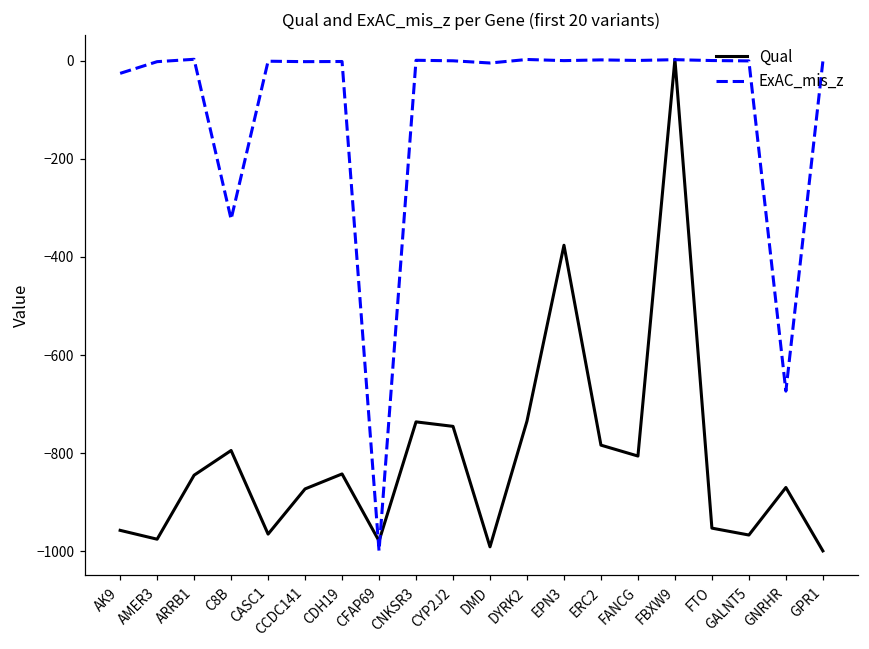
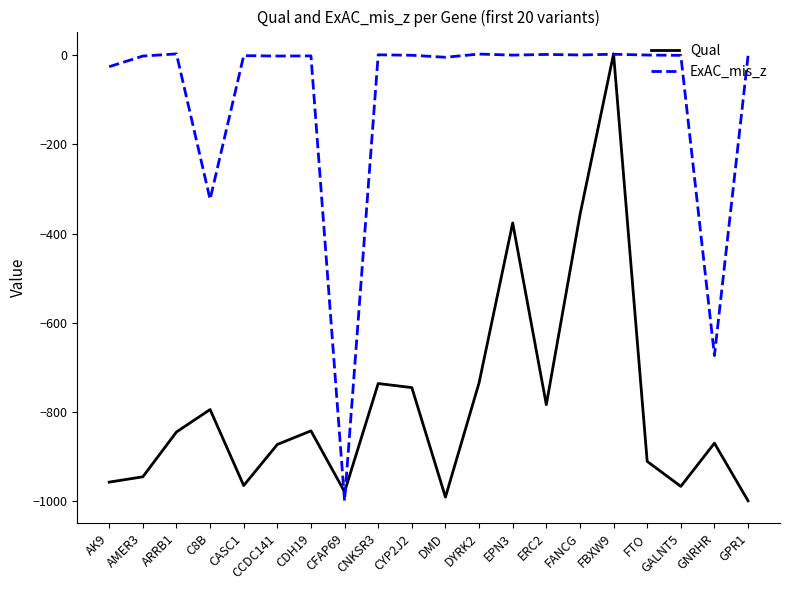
Qual, AMER3: -980 -> -950
Qual, FANCG: -810 -> -360
Qual, FTO: -950 -> -910
